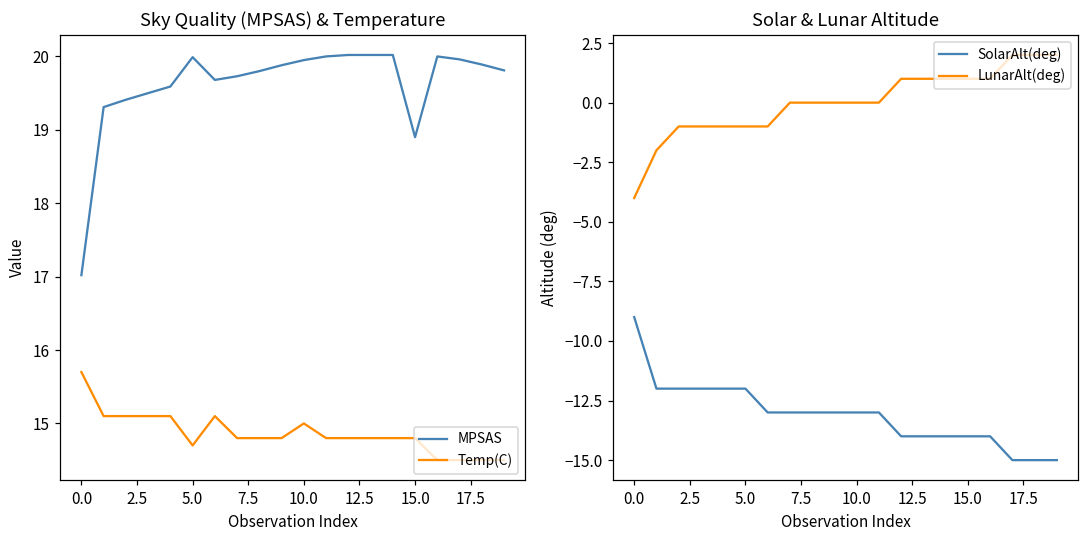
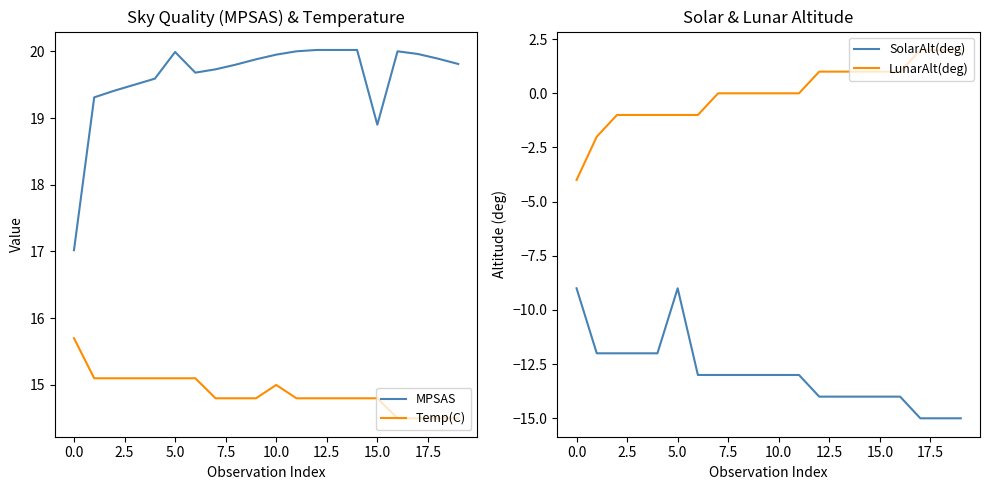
Sky Quality (MPSAS) & Temperature, Temp(C), 5.0: 14.7 -> 15.1
Solar & Lunar Altitude, SolarAlt(deg), 5.0: -12 -> -9
